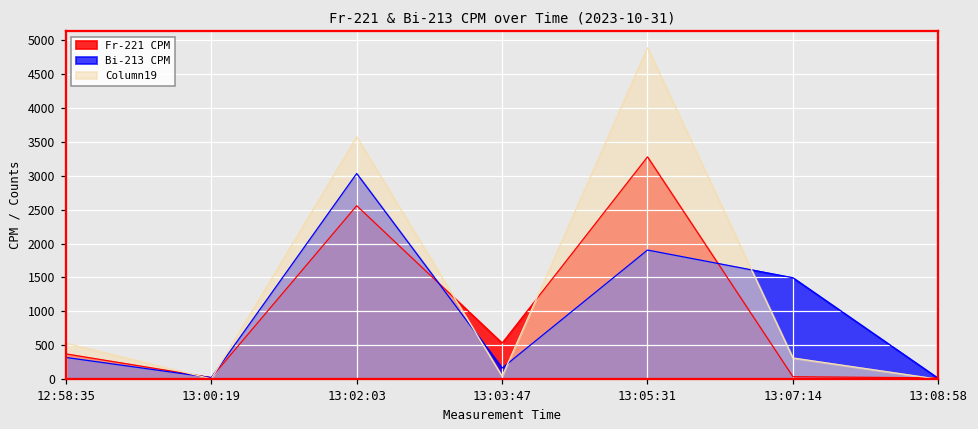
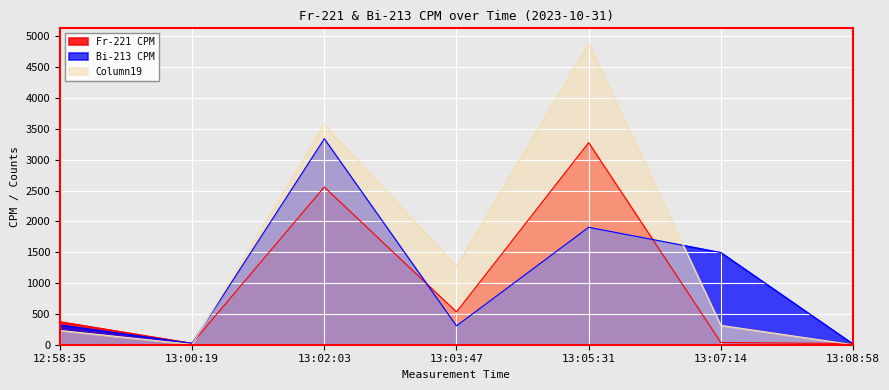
Column19, 12:58:35: 500 -> 200
Bi-213 CPM, 13:02:03: 3000 -> 3300
Bi-213 CPM, 13:03:47: 200 -> 300
Column19, 13:03:47: 0 -> 1300
